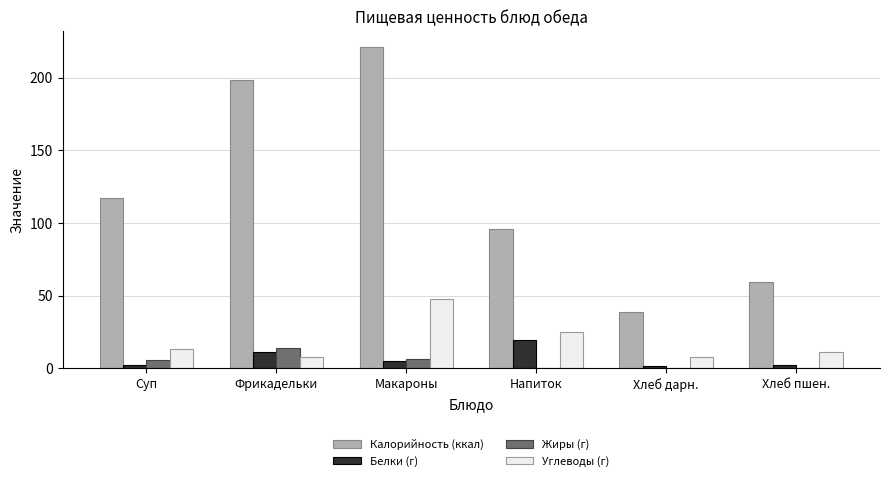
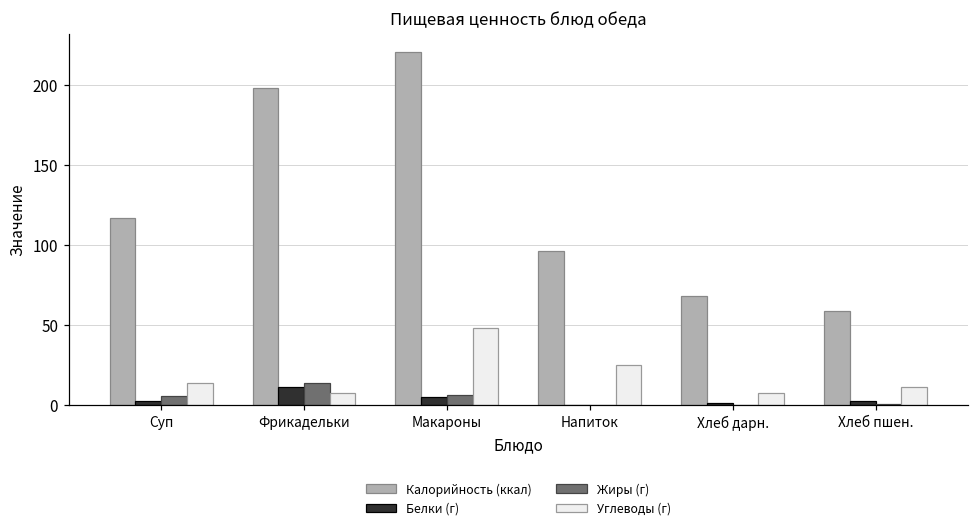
Белки (г), Напиток: 20 -> 0
Калорийность (ккал), Хлеб дарн.: 39 -> 68
